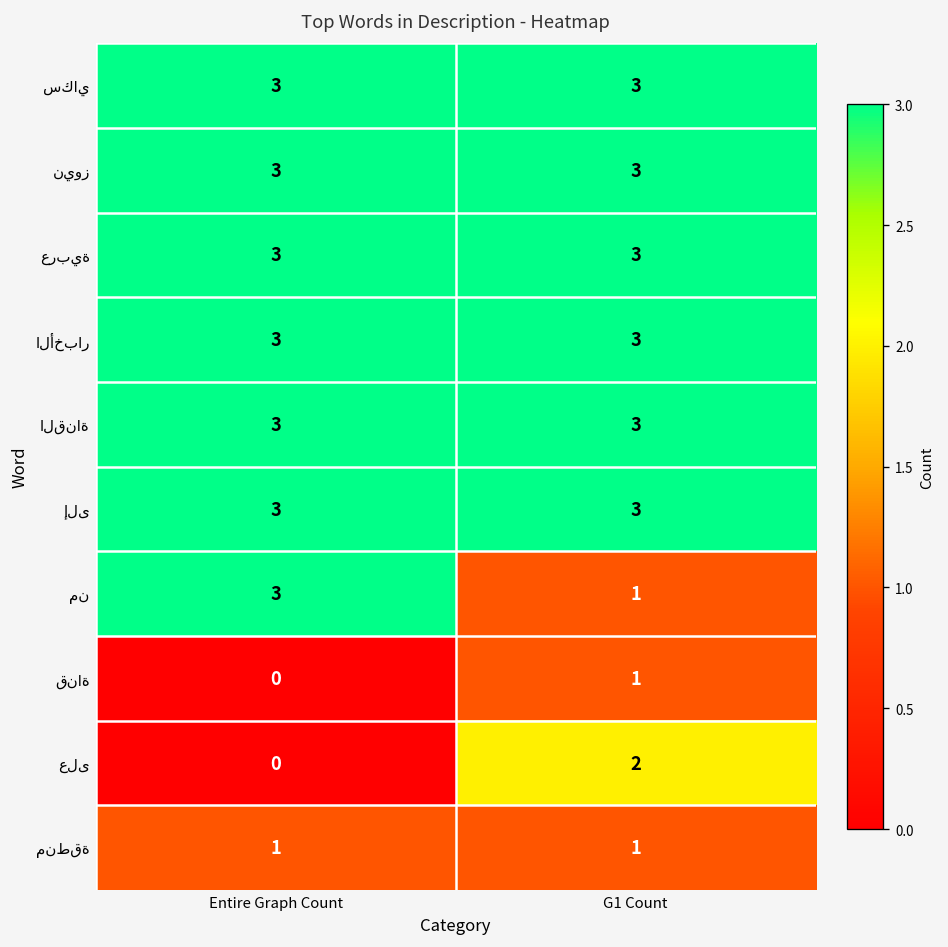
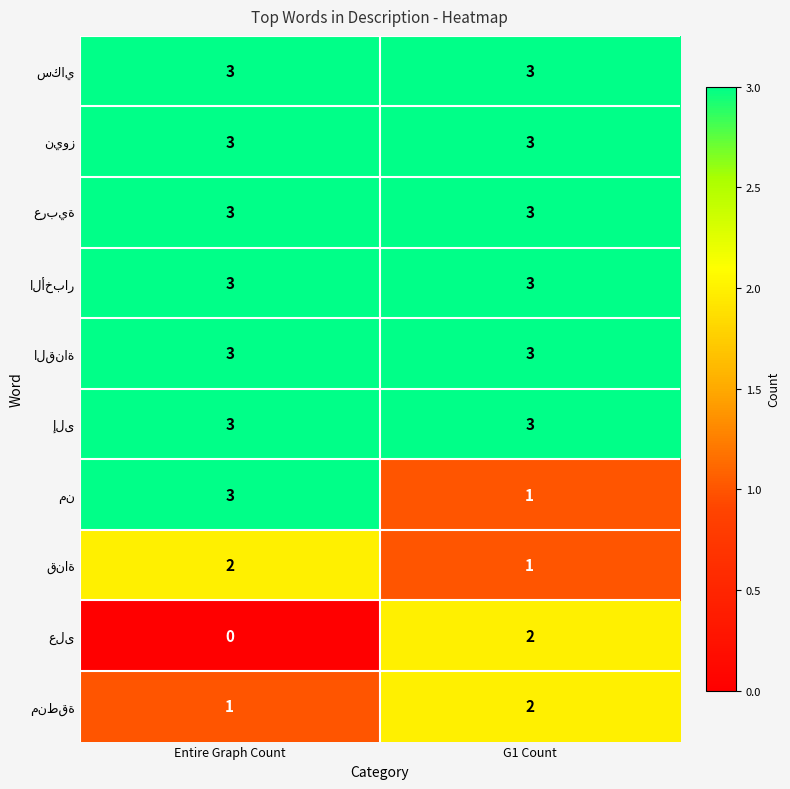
قناة, Entire Graph Count: 0 -> 2
منطقة, G1 Count: 1 -> 2
